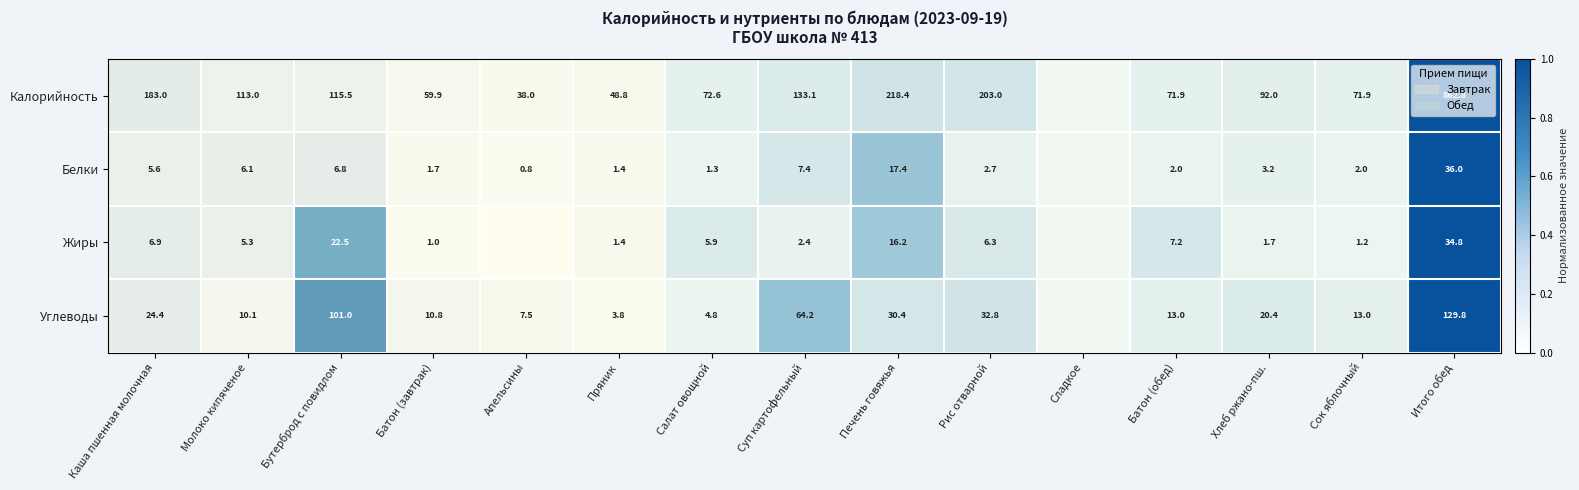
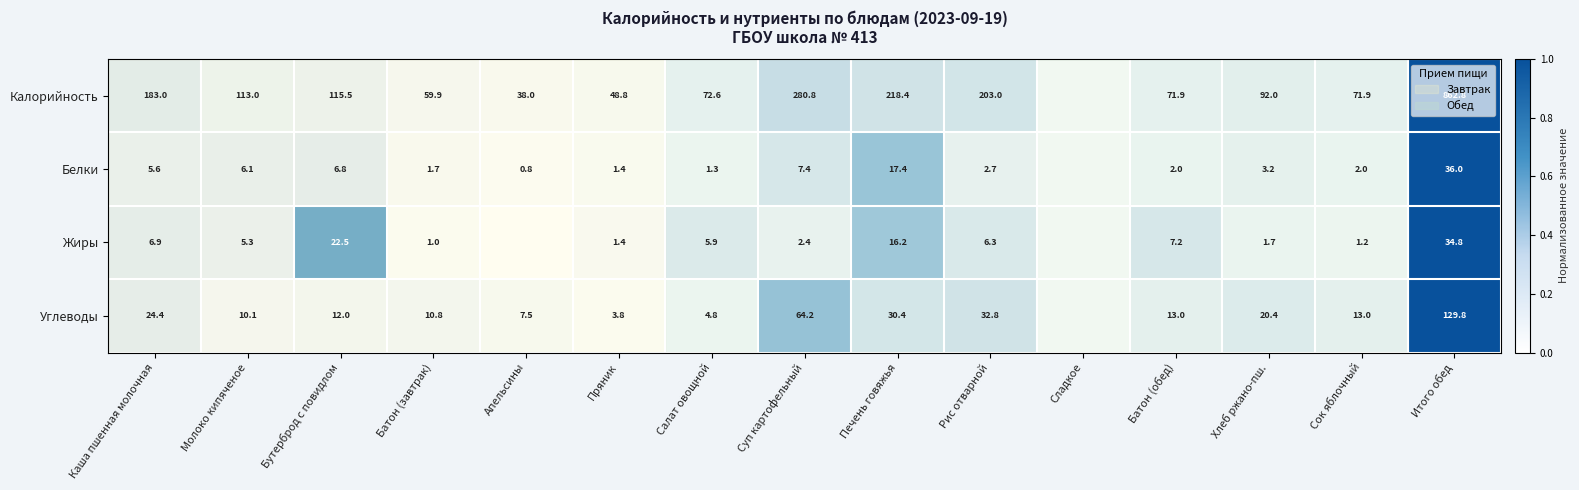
Калорийность, Суп картофельный: 133.1 -> 280.8
Углеводы, Бутерброд с повидлом: 101.0 -> 12.0
